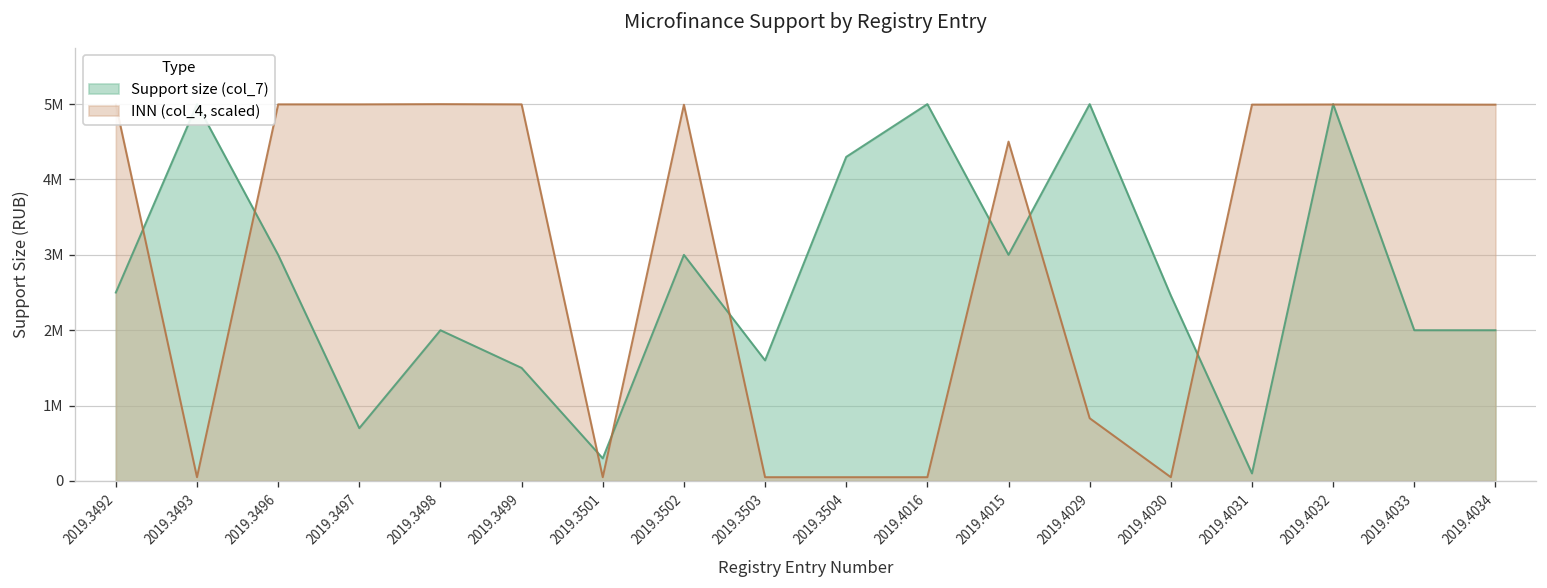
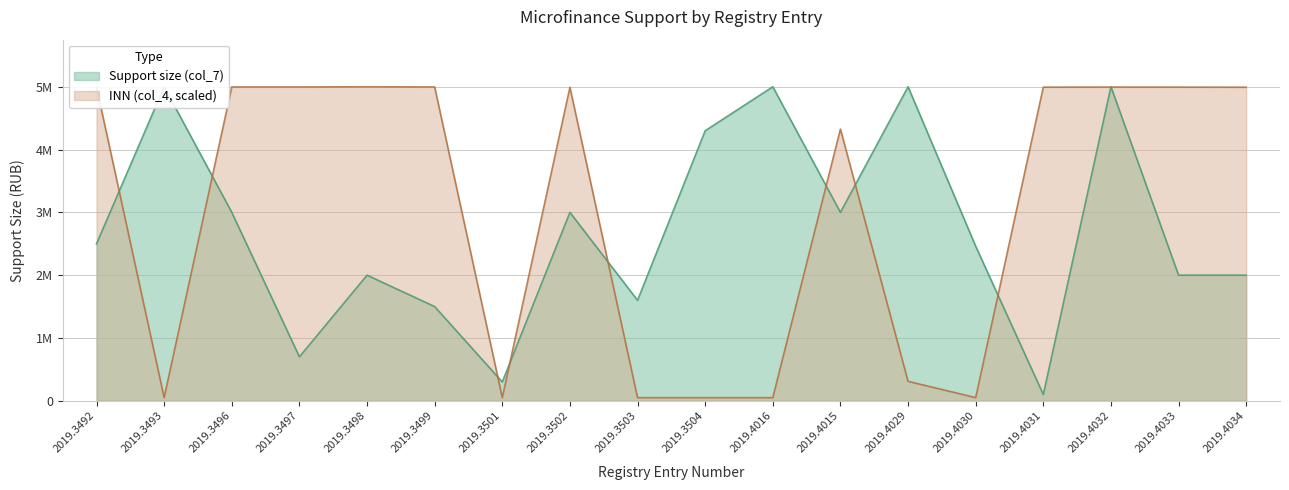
INN (col_4, scaled), 2019.4015: 4500000 -> 4300000
INN (col_4, scaled), 2019.4029: 800000 -> 300000
